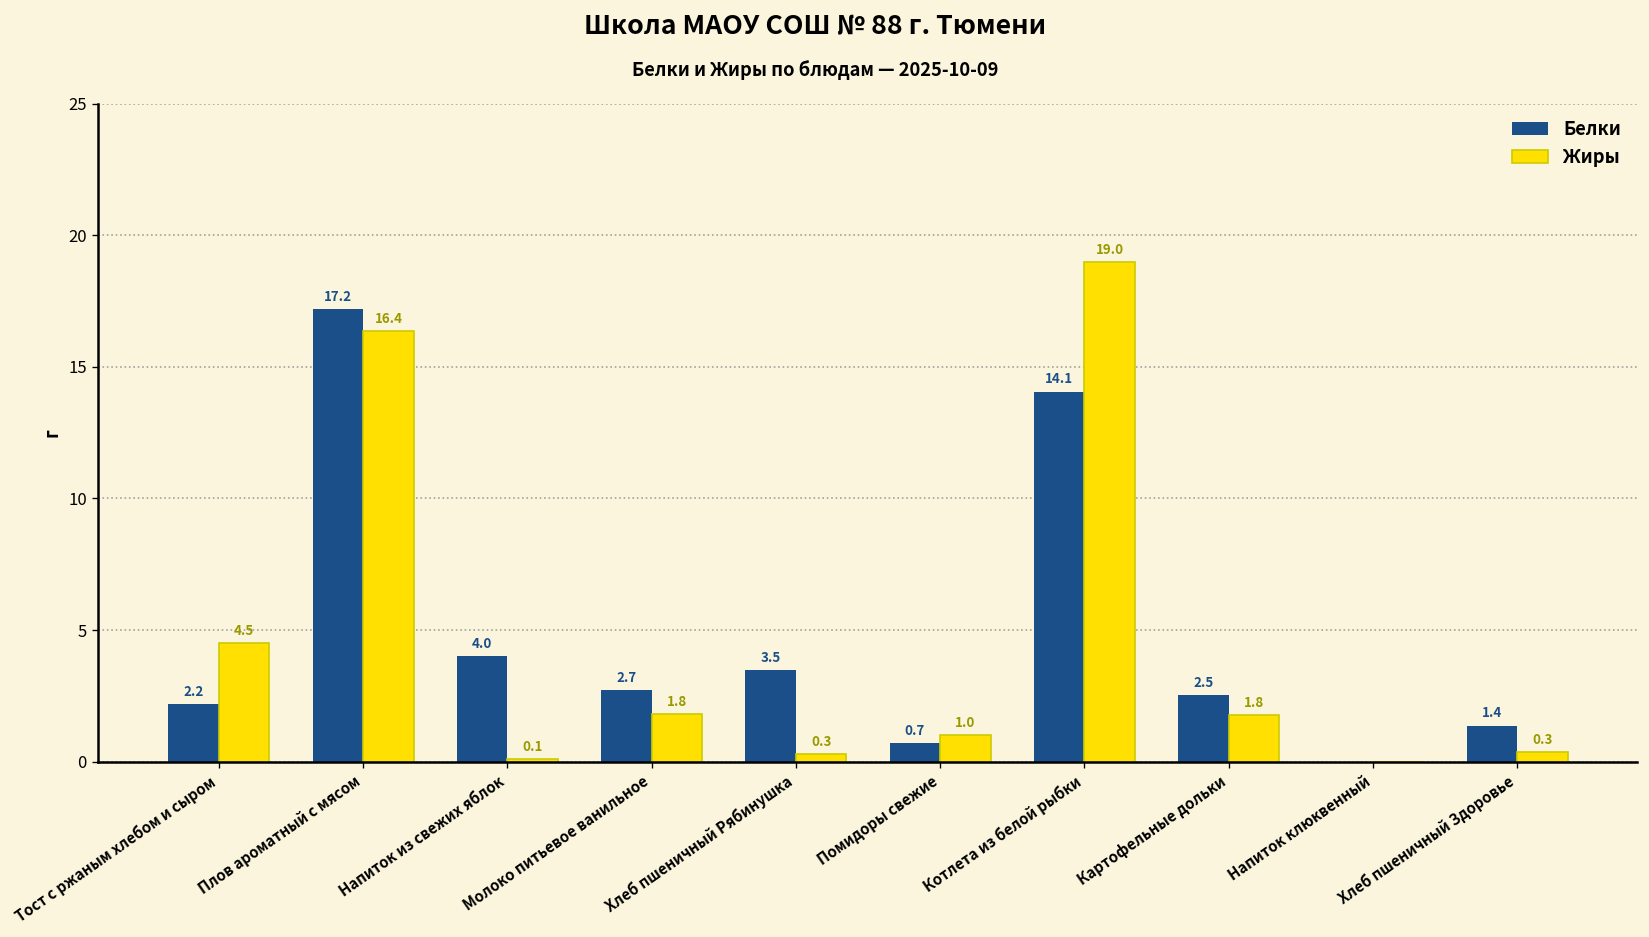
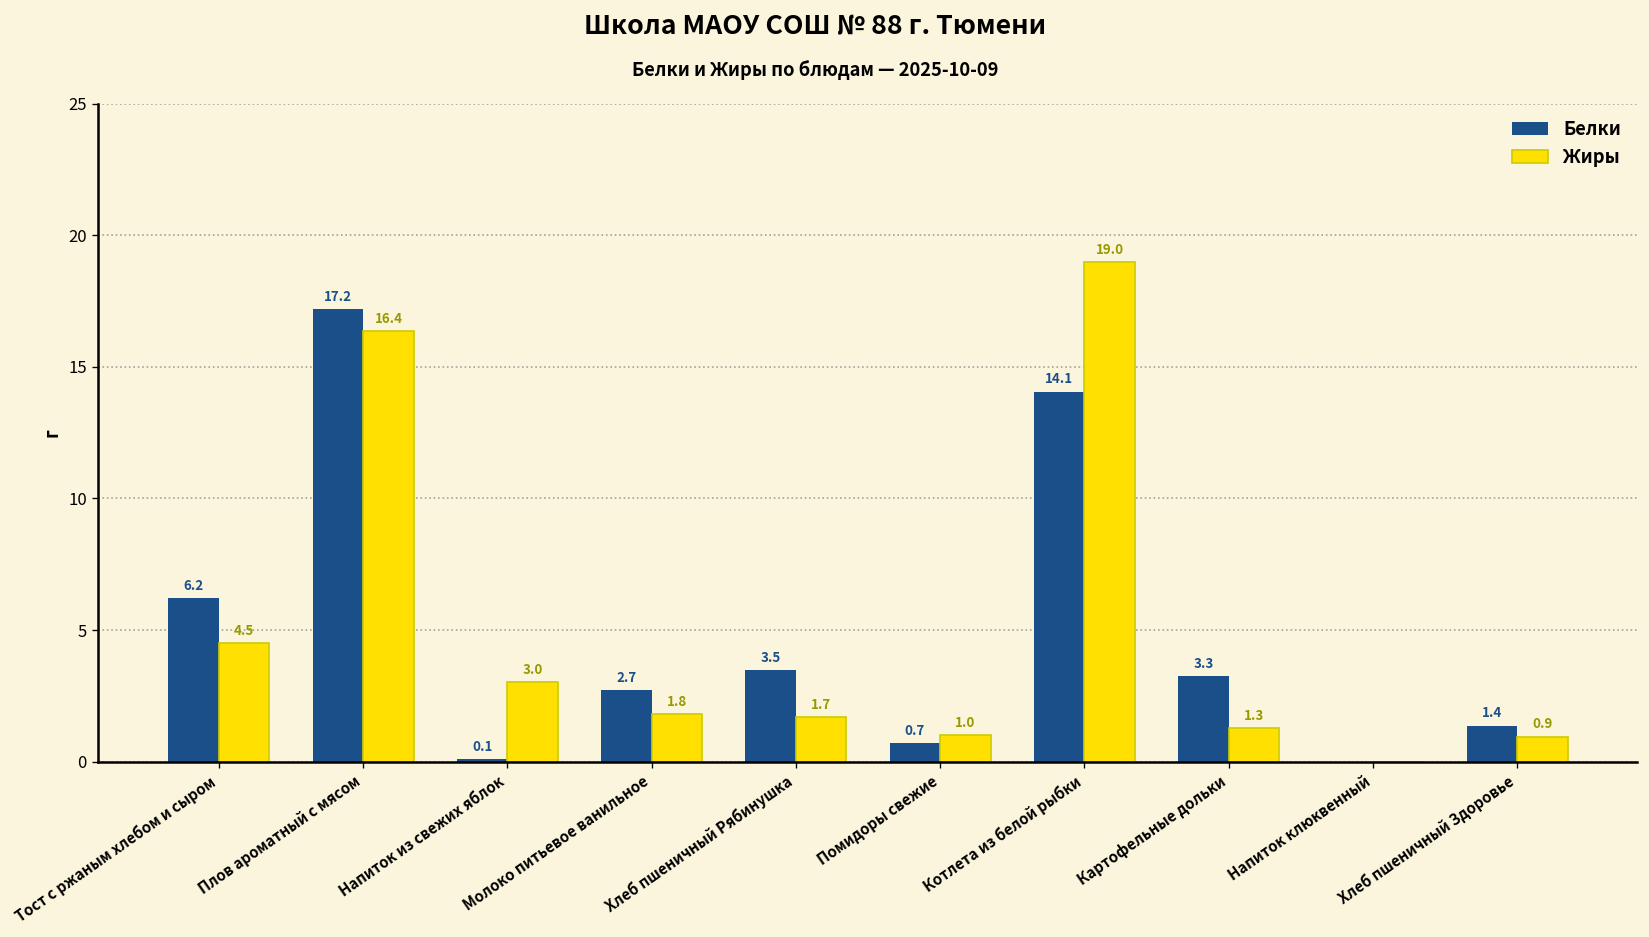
Белки, Тост с ржаным хлебом и сыром: 2.2 -> 6.2
Белки, Напиток из свежих яблок: 4.0 -> 0.1
Жиры, Напиток из свежих яблок: 0.1 -> 3.0
Жиры, Хлеб пшеничный Рябинушка: 0.3 -> 1.7
Белки, Картофельные дольки: 2.5 -> 3.3
Жиры, Картофельные дольки: 1.8 -> 1.3
Жиры, Хлеб пшеничный Здоровье: 0.3 -> 0.9
